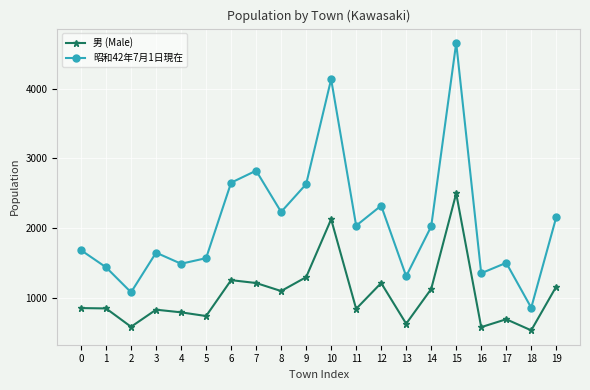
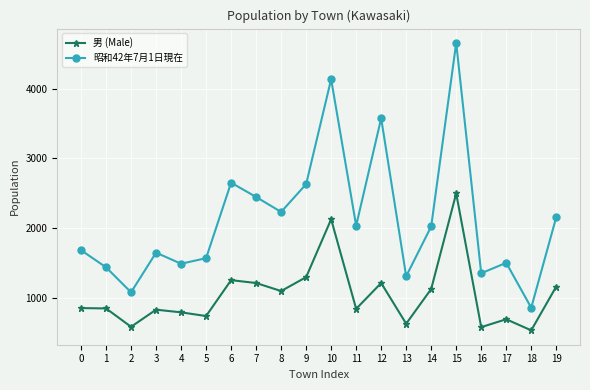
昭和42年7月1日現在, 7: 2800 -> 2400
昭和42年7月1日現在, 12: 2300 -> 3600
